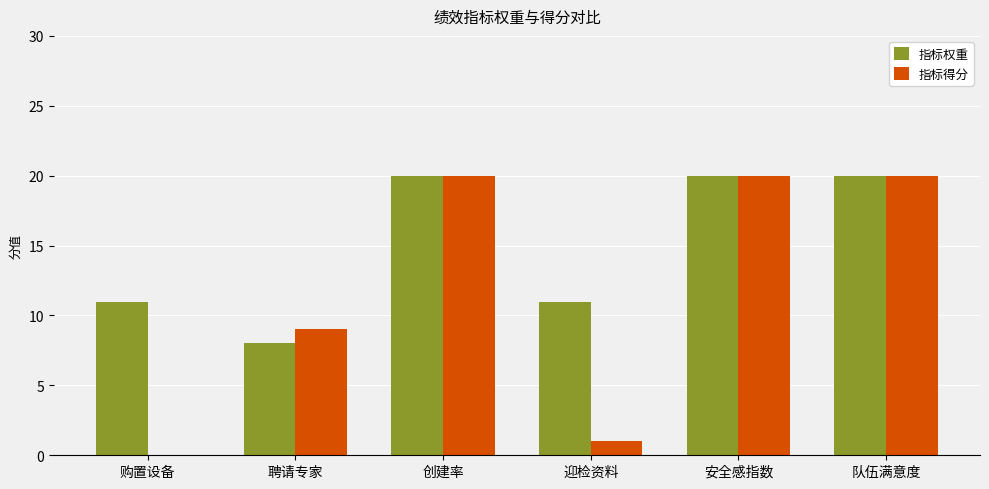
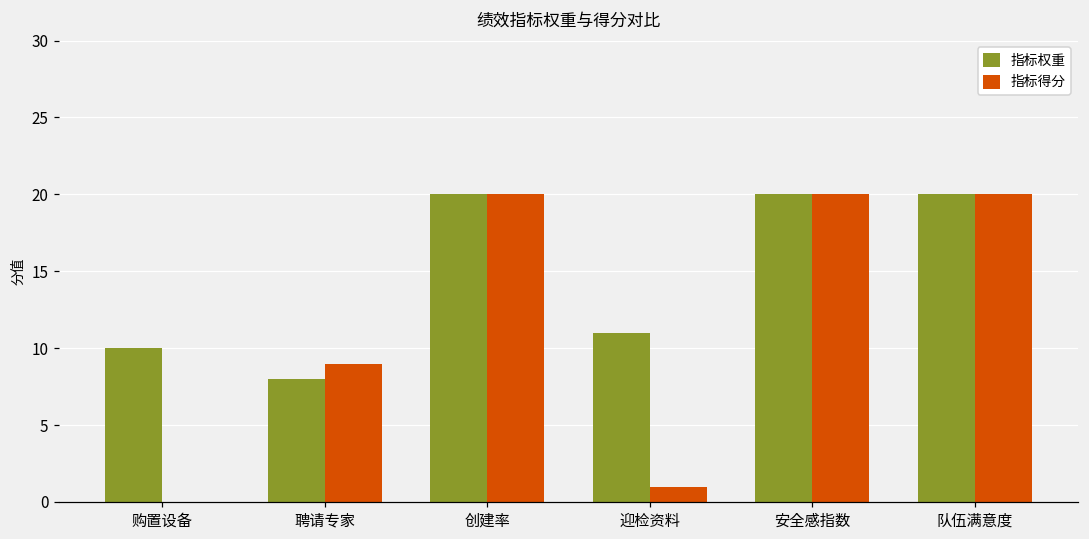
指标权重, 购置设备: 11 -> 10
